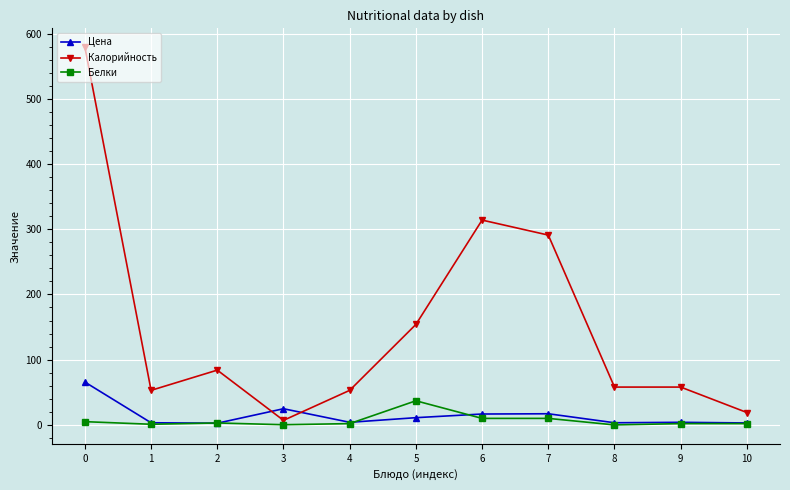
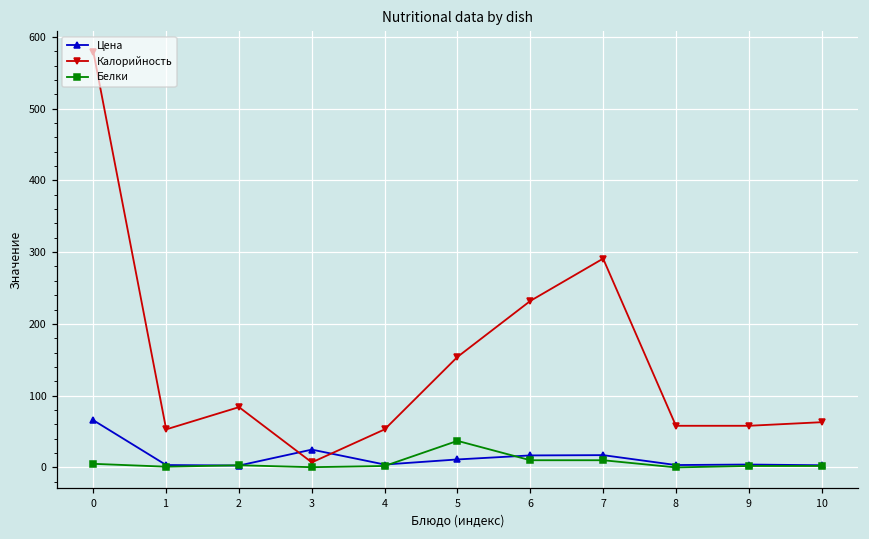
Калорийность, 6: 310 -> 230
Калорийность, 10: 20 -> 60
